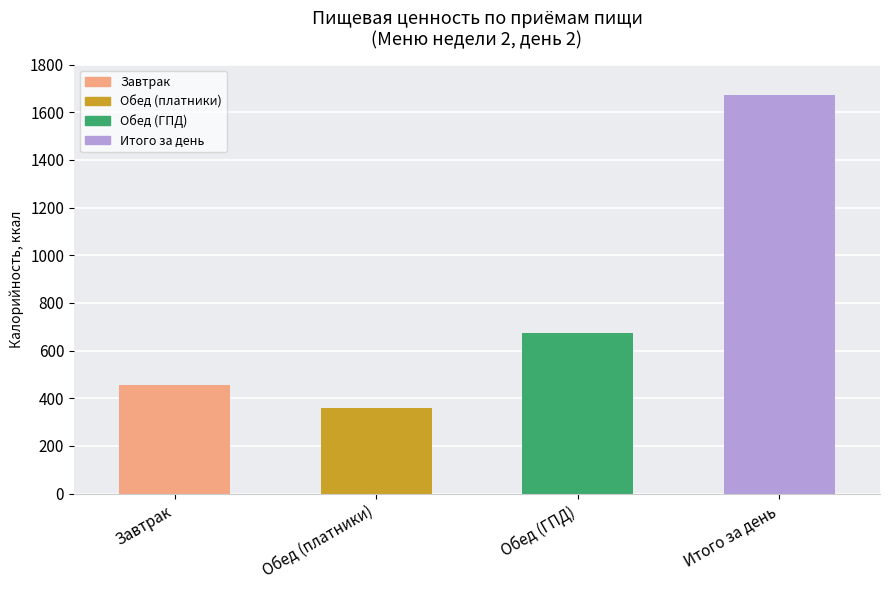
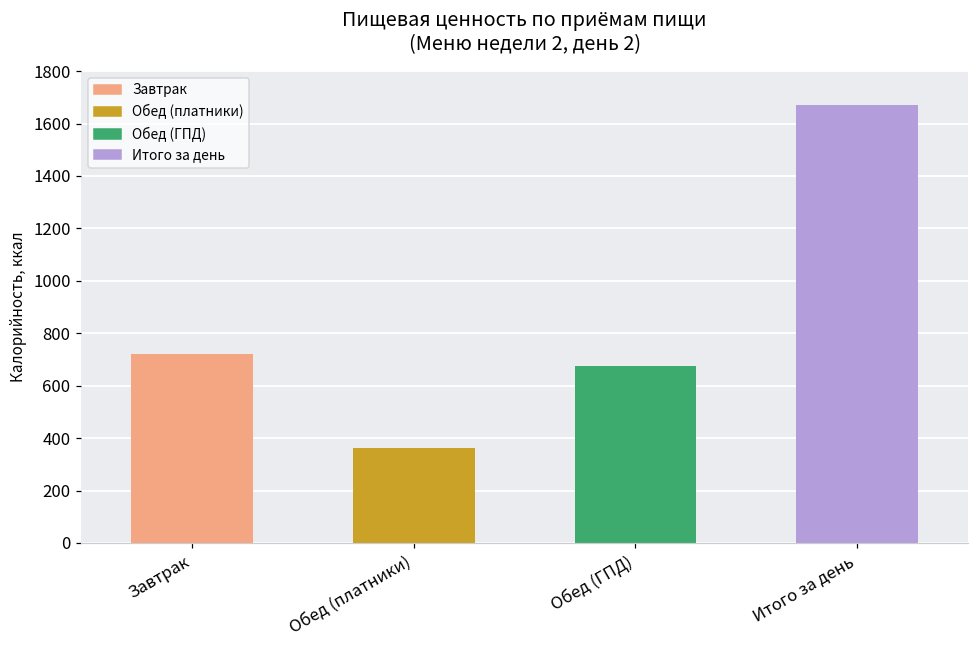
Завтрак: 460 -> 720
